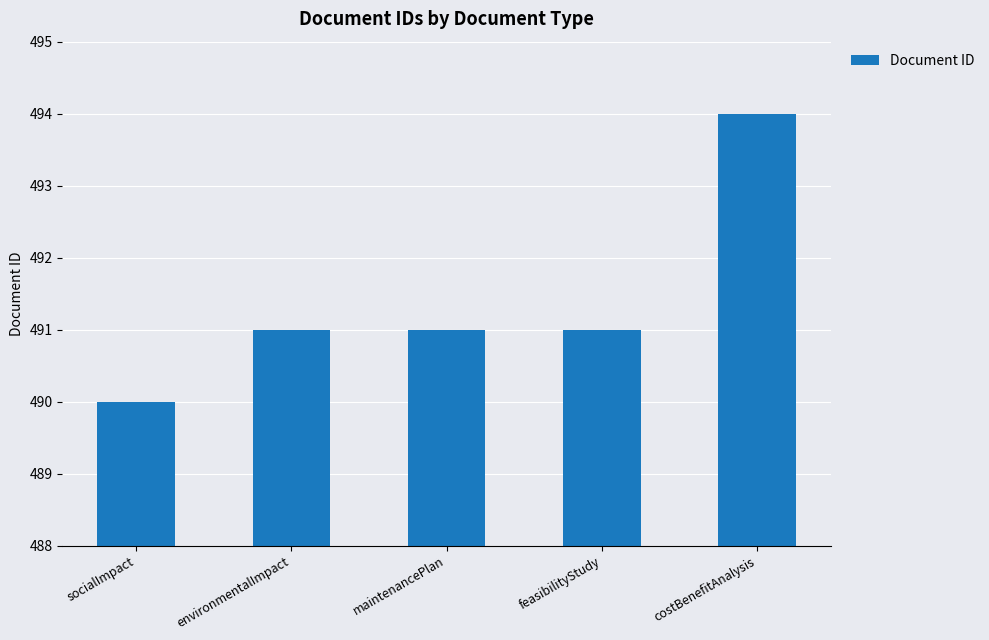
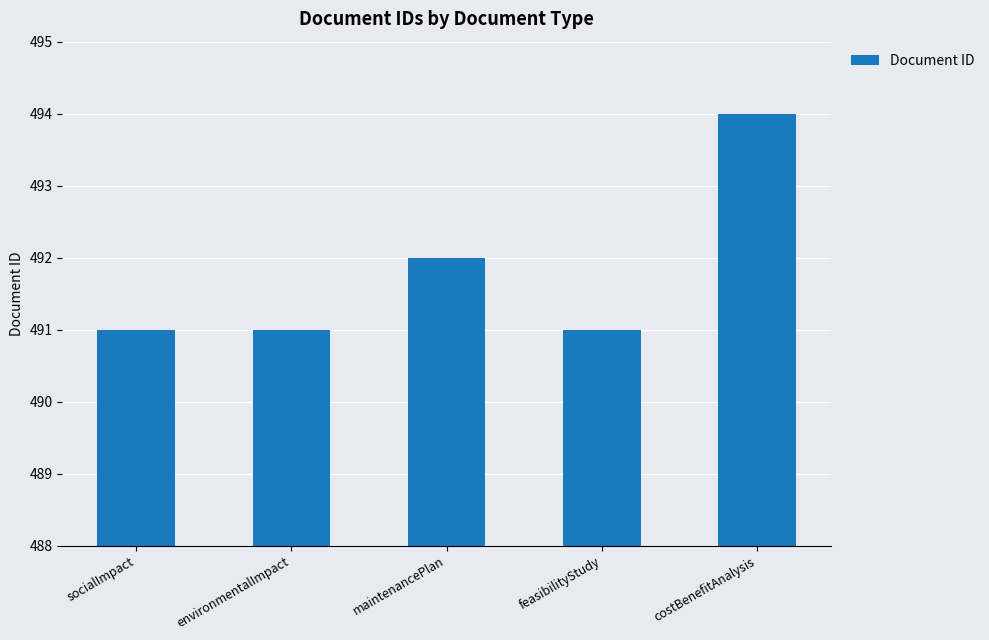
socialImpact: 490 -> 491
maintenancePlan: 491 -> 492
